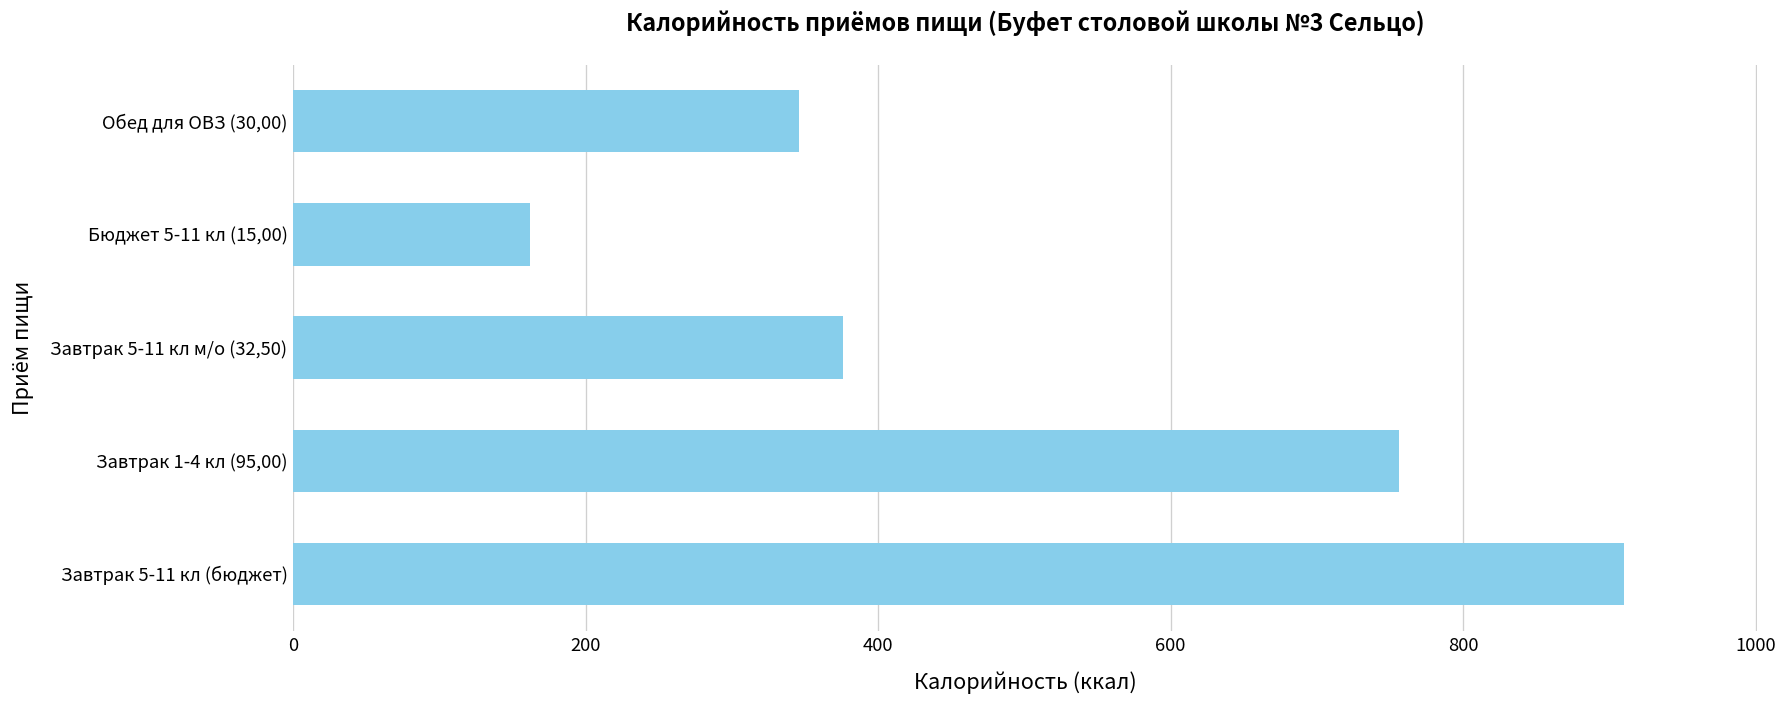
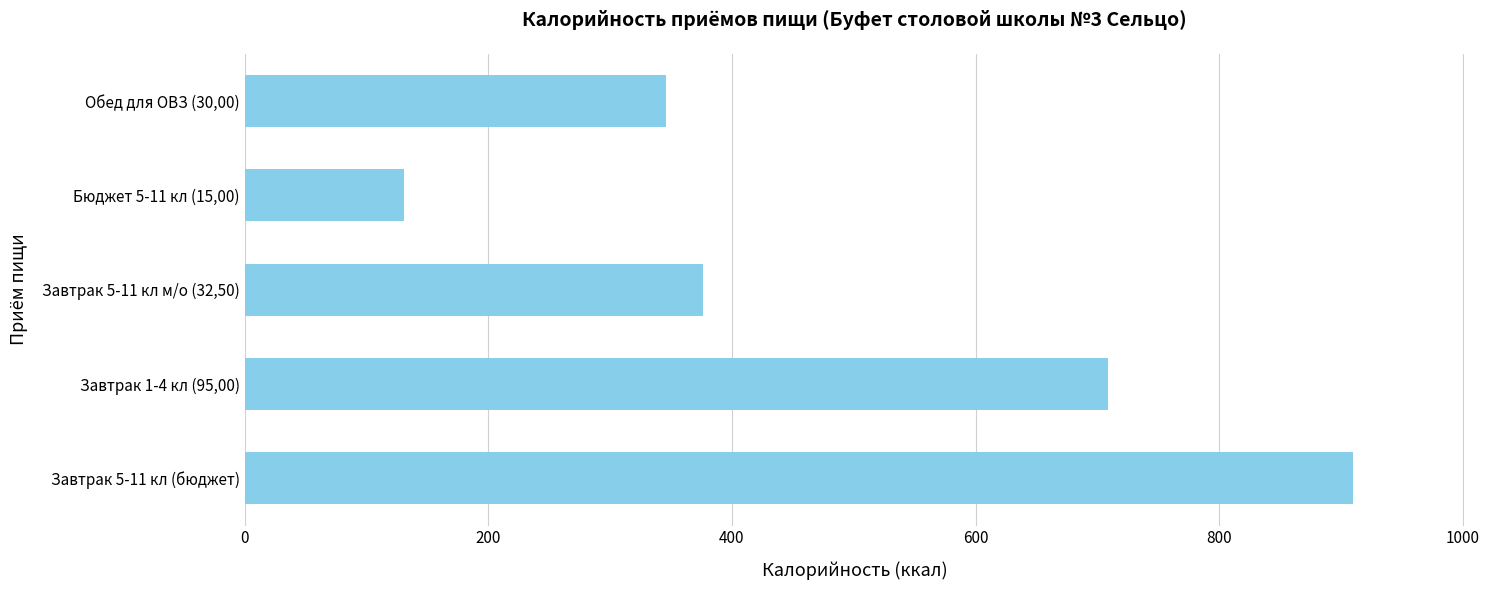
Бюджет 5-11 кл (15,00): 162 -> 131
Завтрак 1-4 кл (95,00): 756 -> 709
